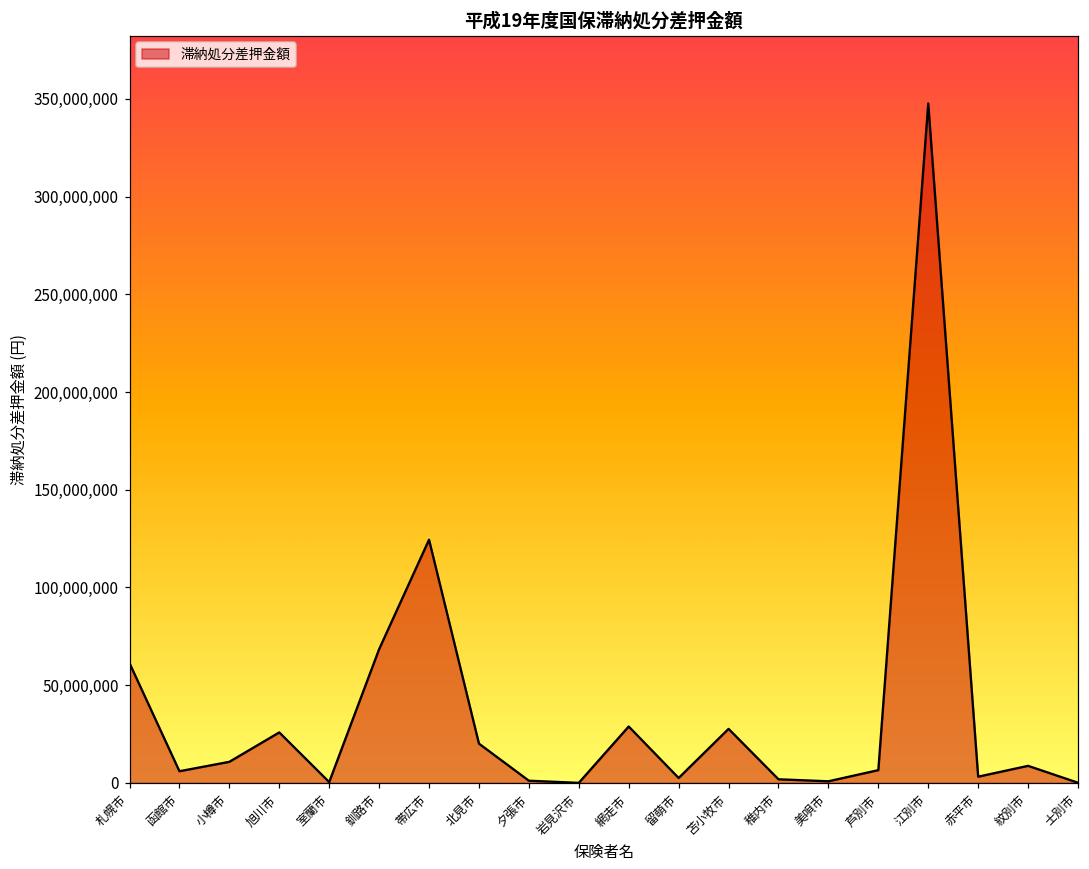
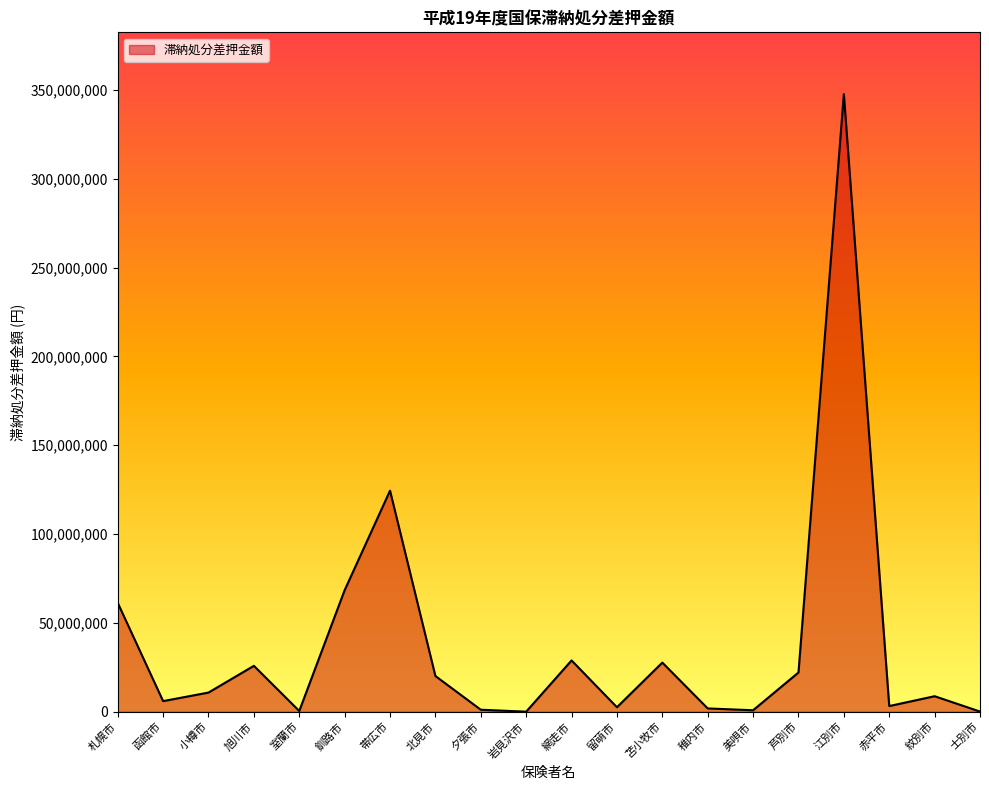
芦別市: 7,000,000 -> 22,000,000
